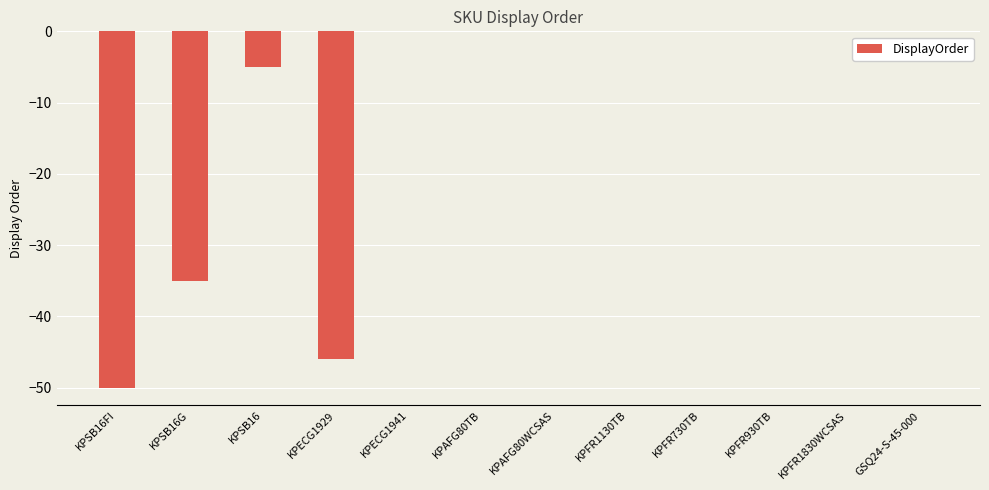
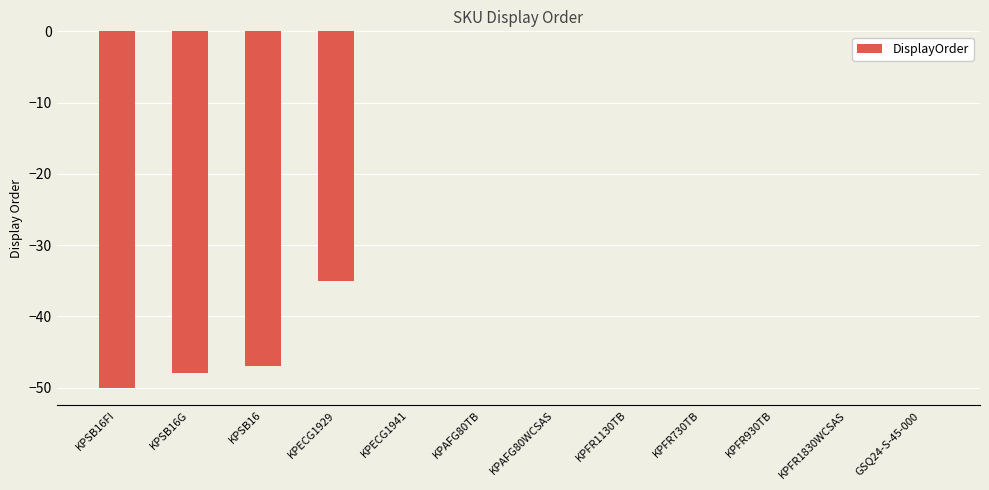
KPSB16G: -35 -> -48
KPSB16: -5 -> -47
KPECG1929: -46 -> -35
